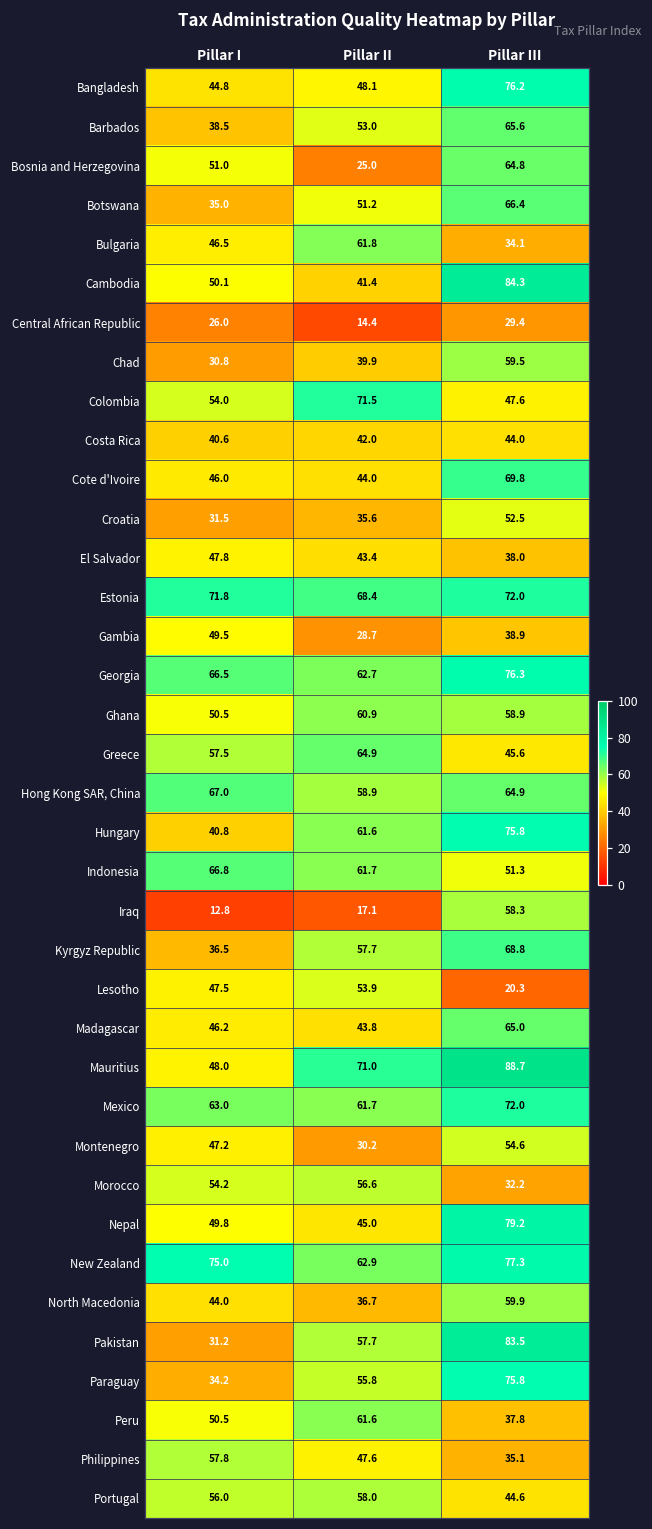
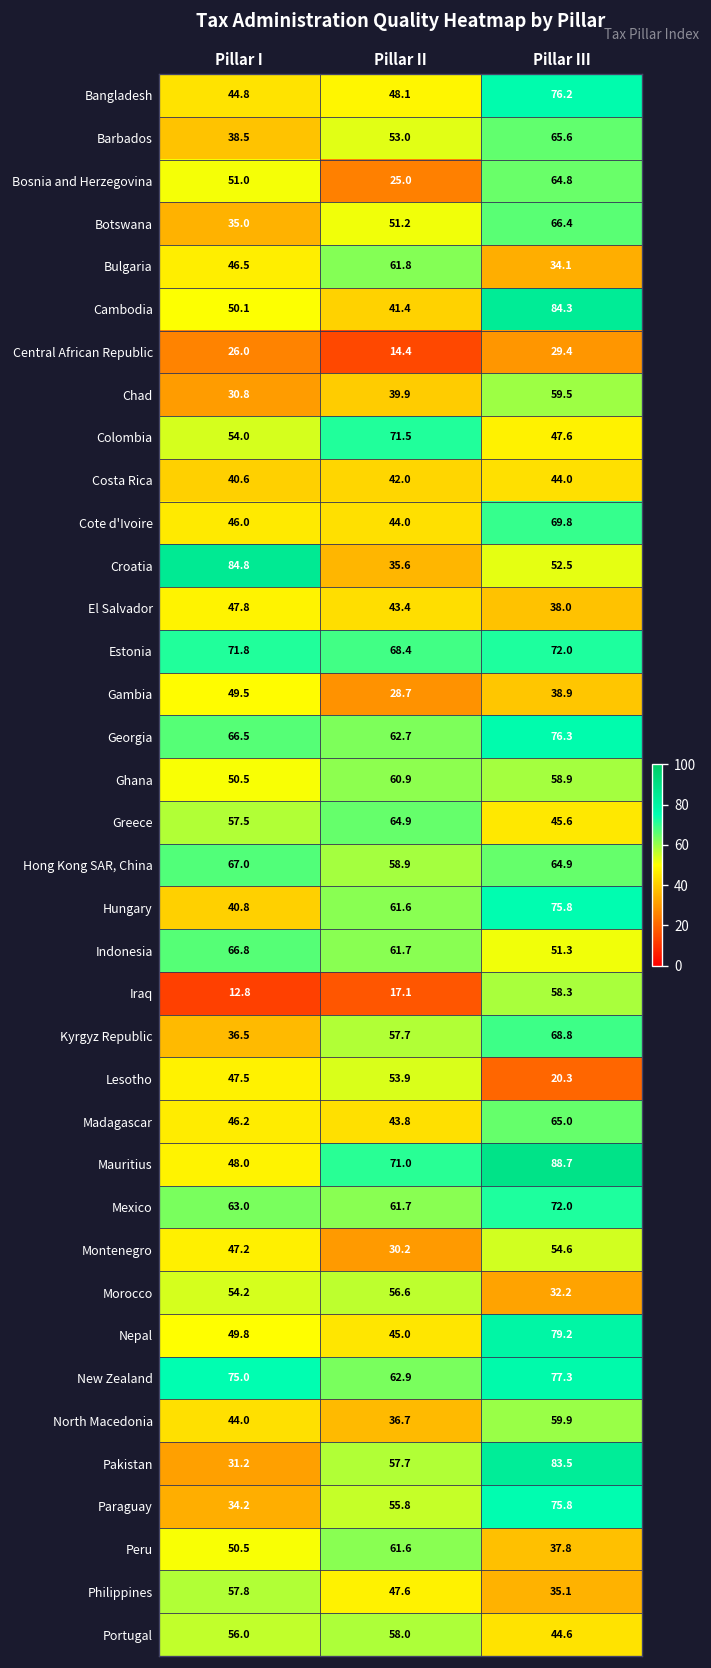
Croatia, Pillar I: 31.5 -> 84.8
